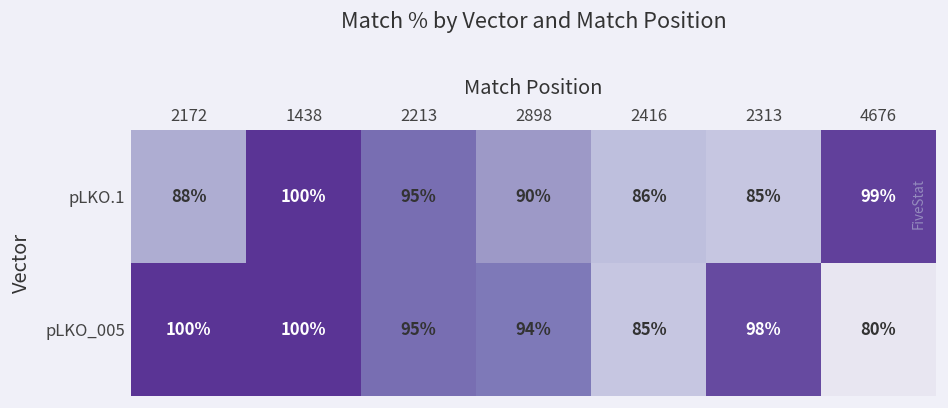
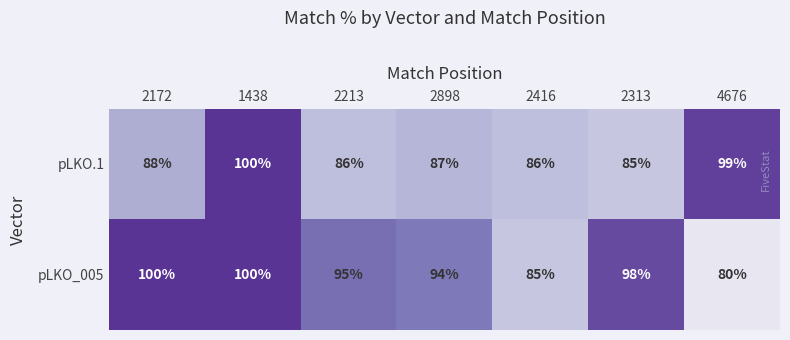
pLKO.1, 2213: 95% -> 86%
pLKO.1, 2898: 90% -> 87%
